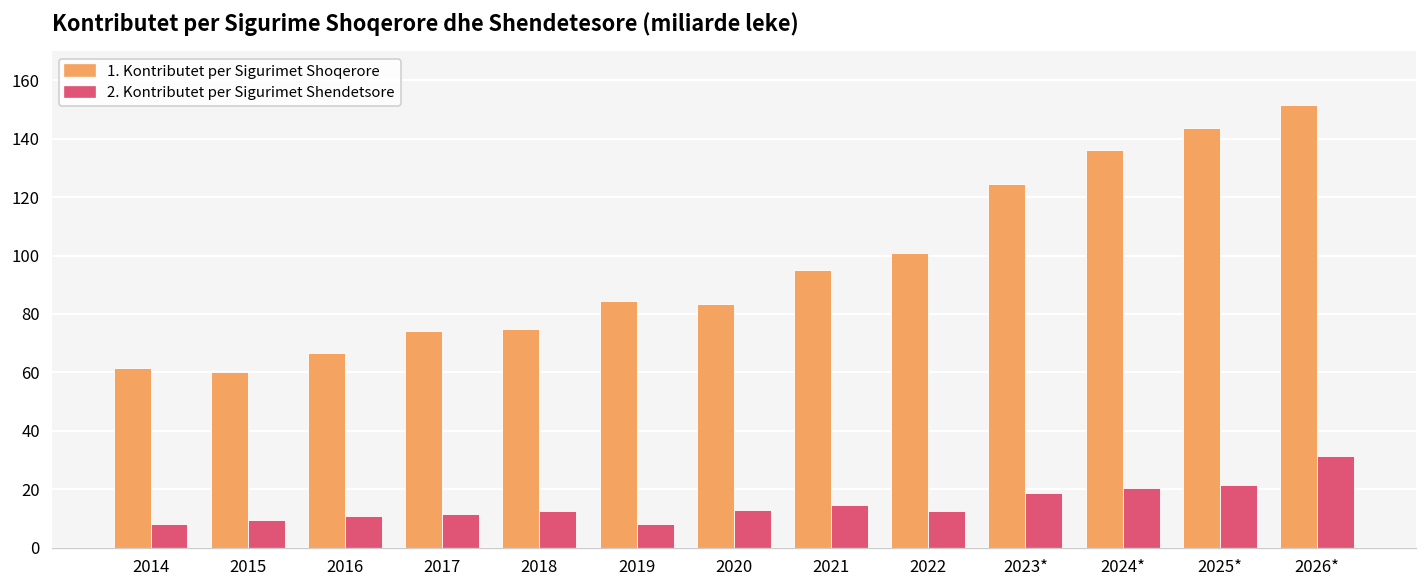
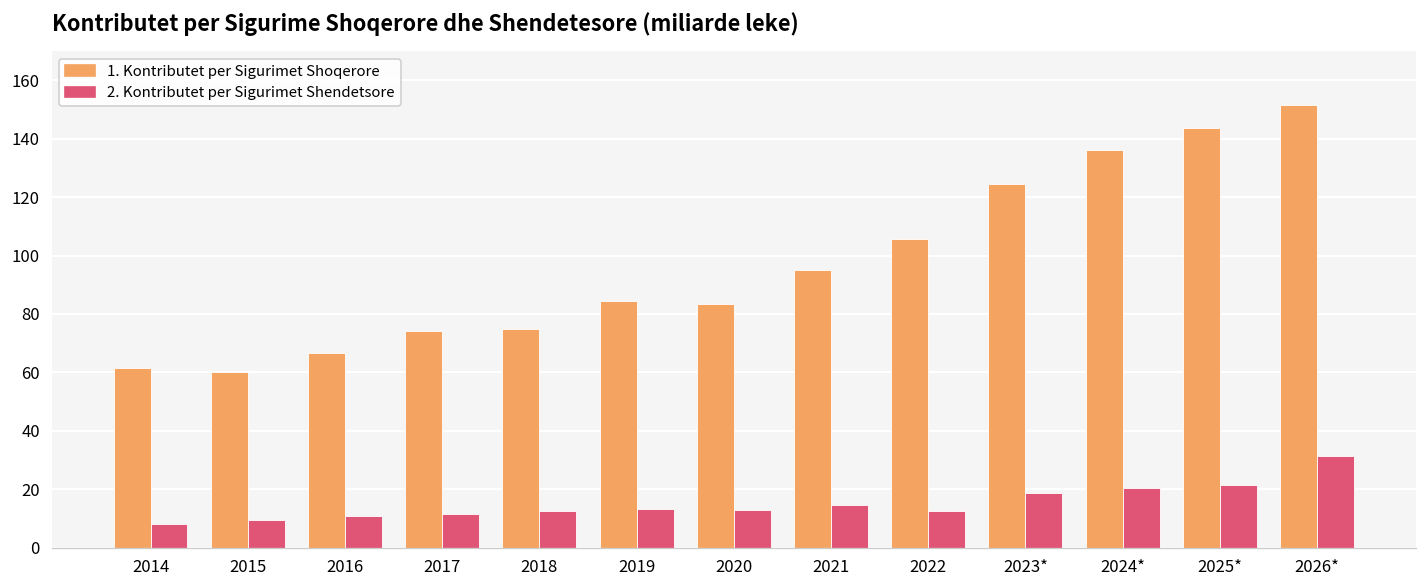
2. Kontributet per Sigurimet Shendetsore, 2019: 8 -> 13
1. Kontributet per Sigurimet Shoqerore, 2022: 101 -> 106
